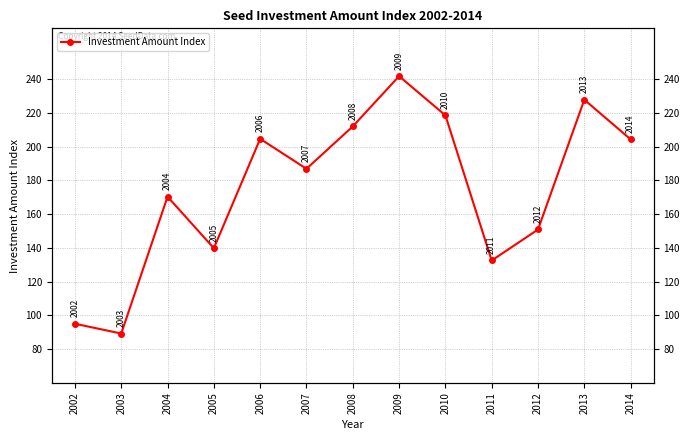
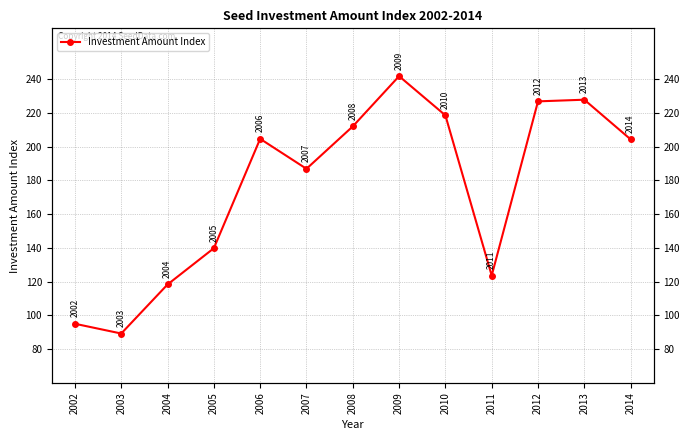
2004: 170 -> 118
2011: 132 -> 124
2012: 151 -> 227
